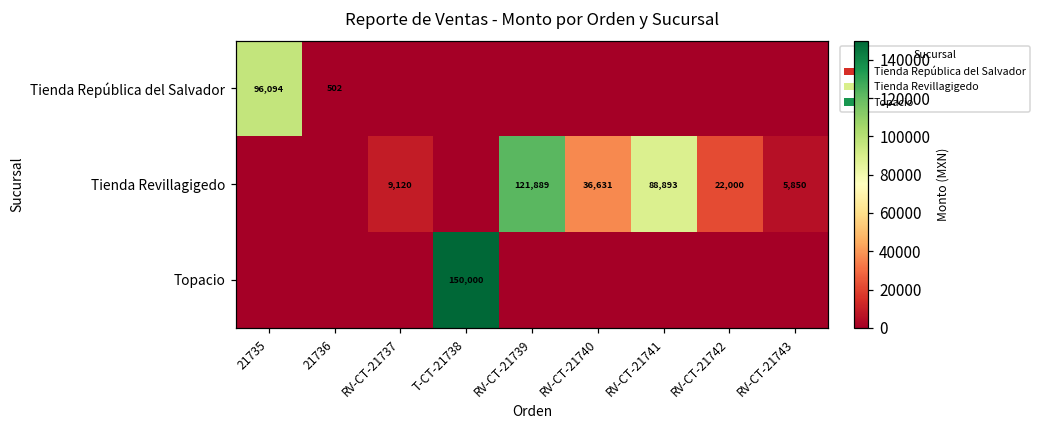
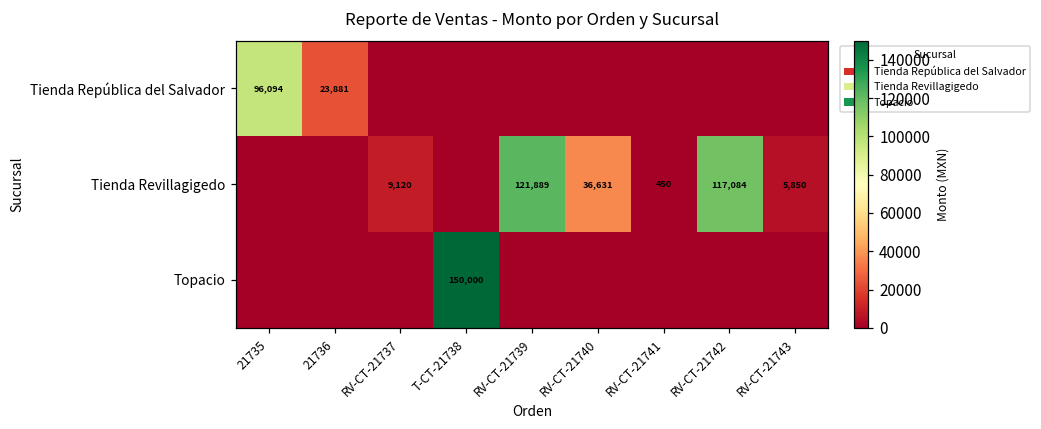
Tienda República del Salvador, 21736: 502 -> 23,881
Tienda Revillagigedo, RV-CT-21741: 88,893 -> 450
Tienda Revillagigedo, RV-CT-21742: 22,000 -> 117,084
